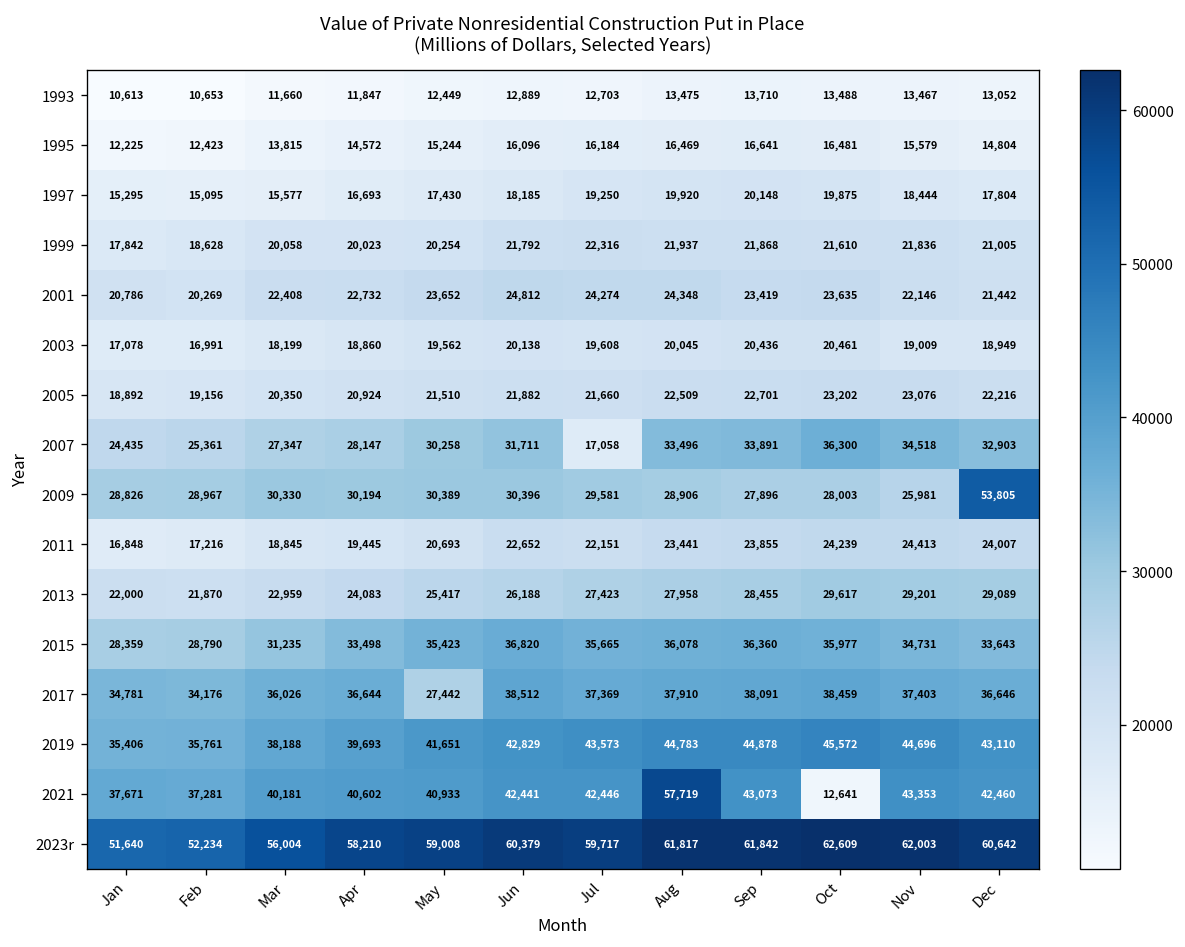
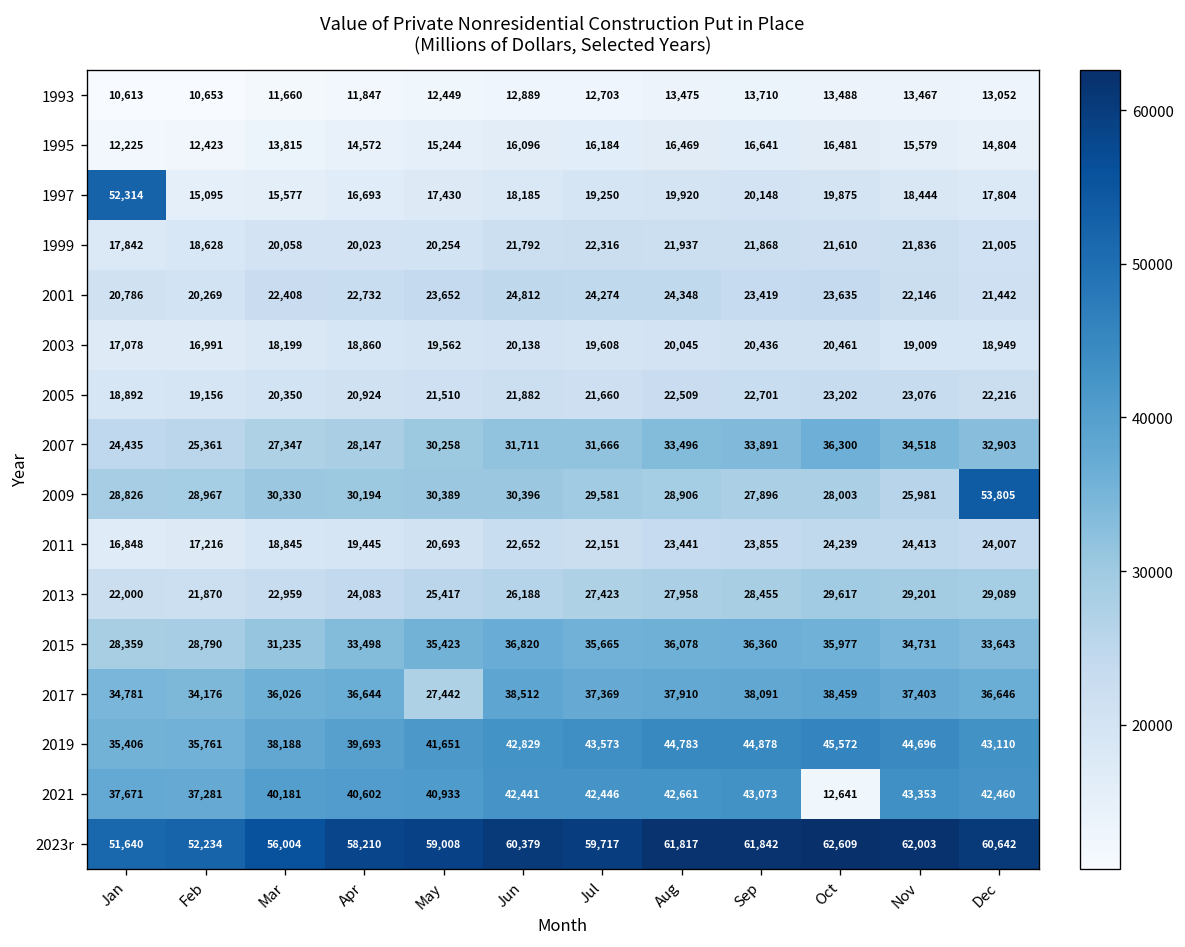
1997, Jan: 15,295 -> 52,314
2007, Jul: 17,058 -> 31,666
2021, Aug: 57,719 -> 42,661
